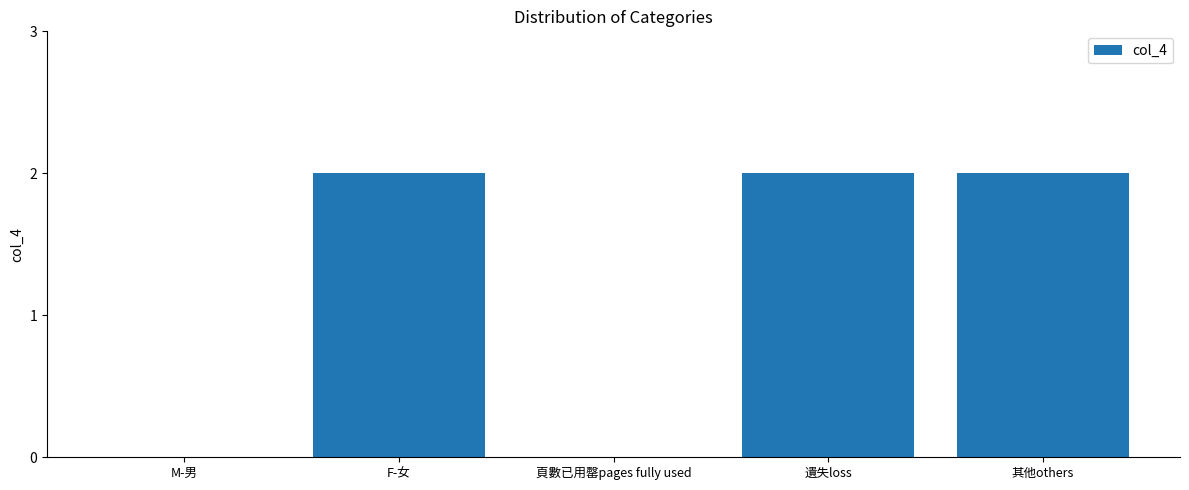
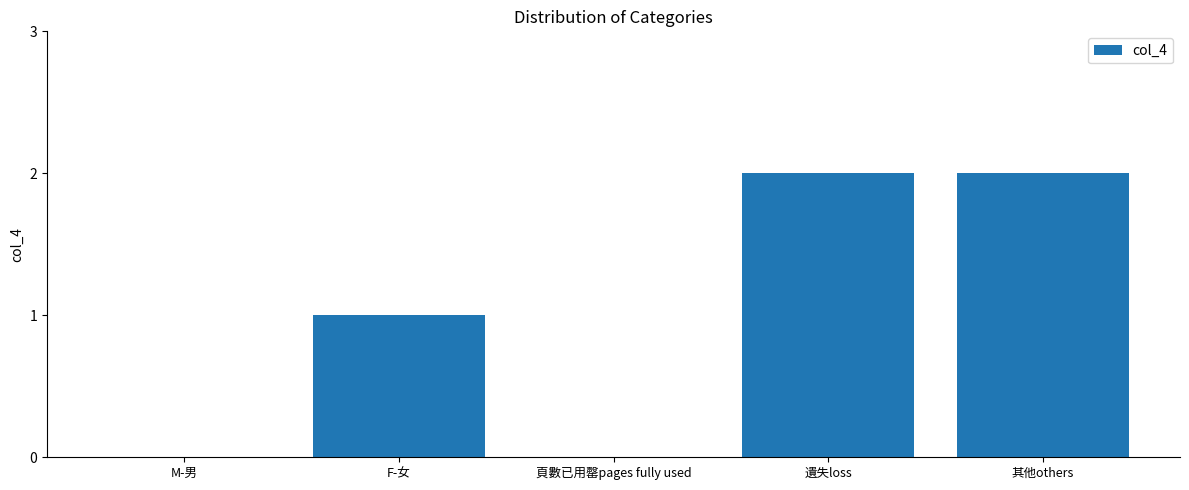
F-女: 2 -> 1
